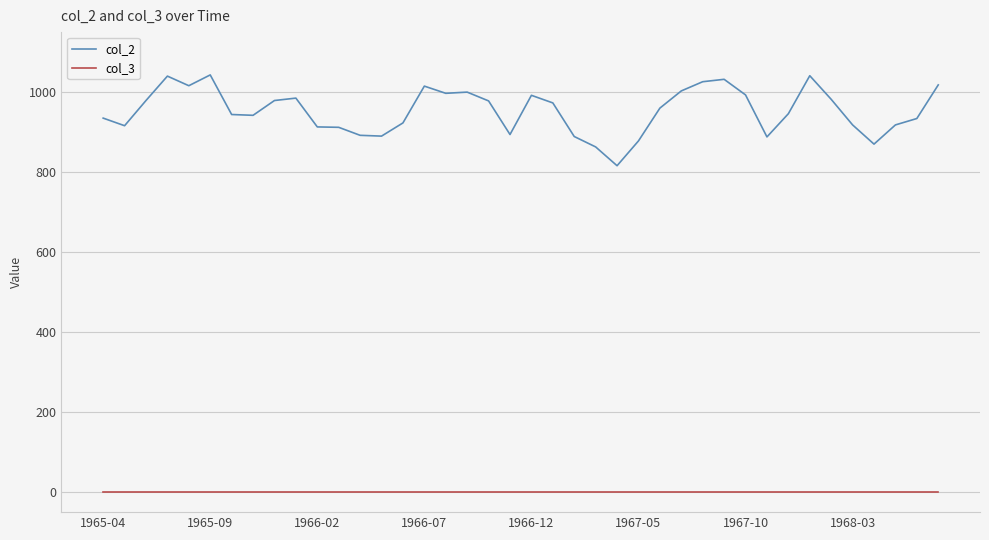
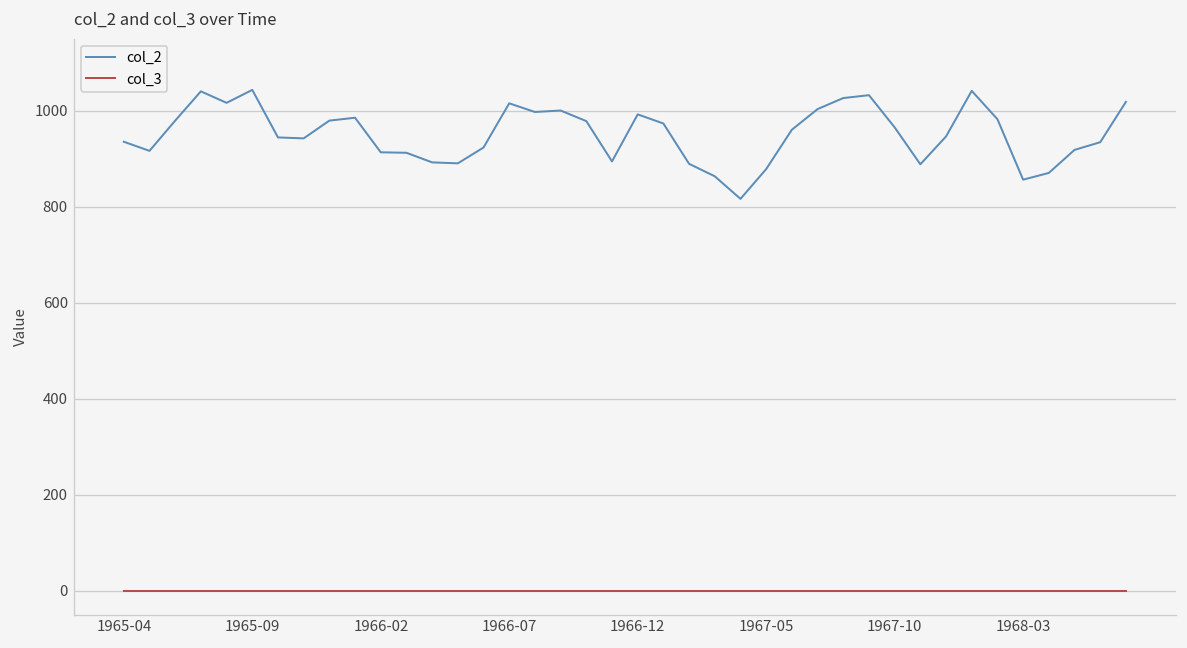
col_2, 1967-10: 990 -> 970
col_2, 1968-03: 920 -> 860
